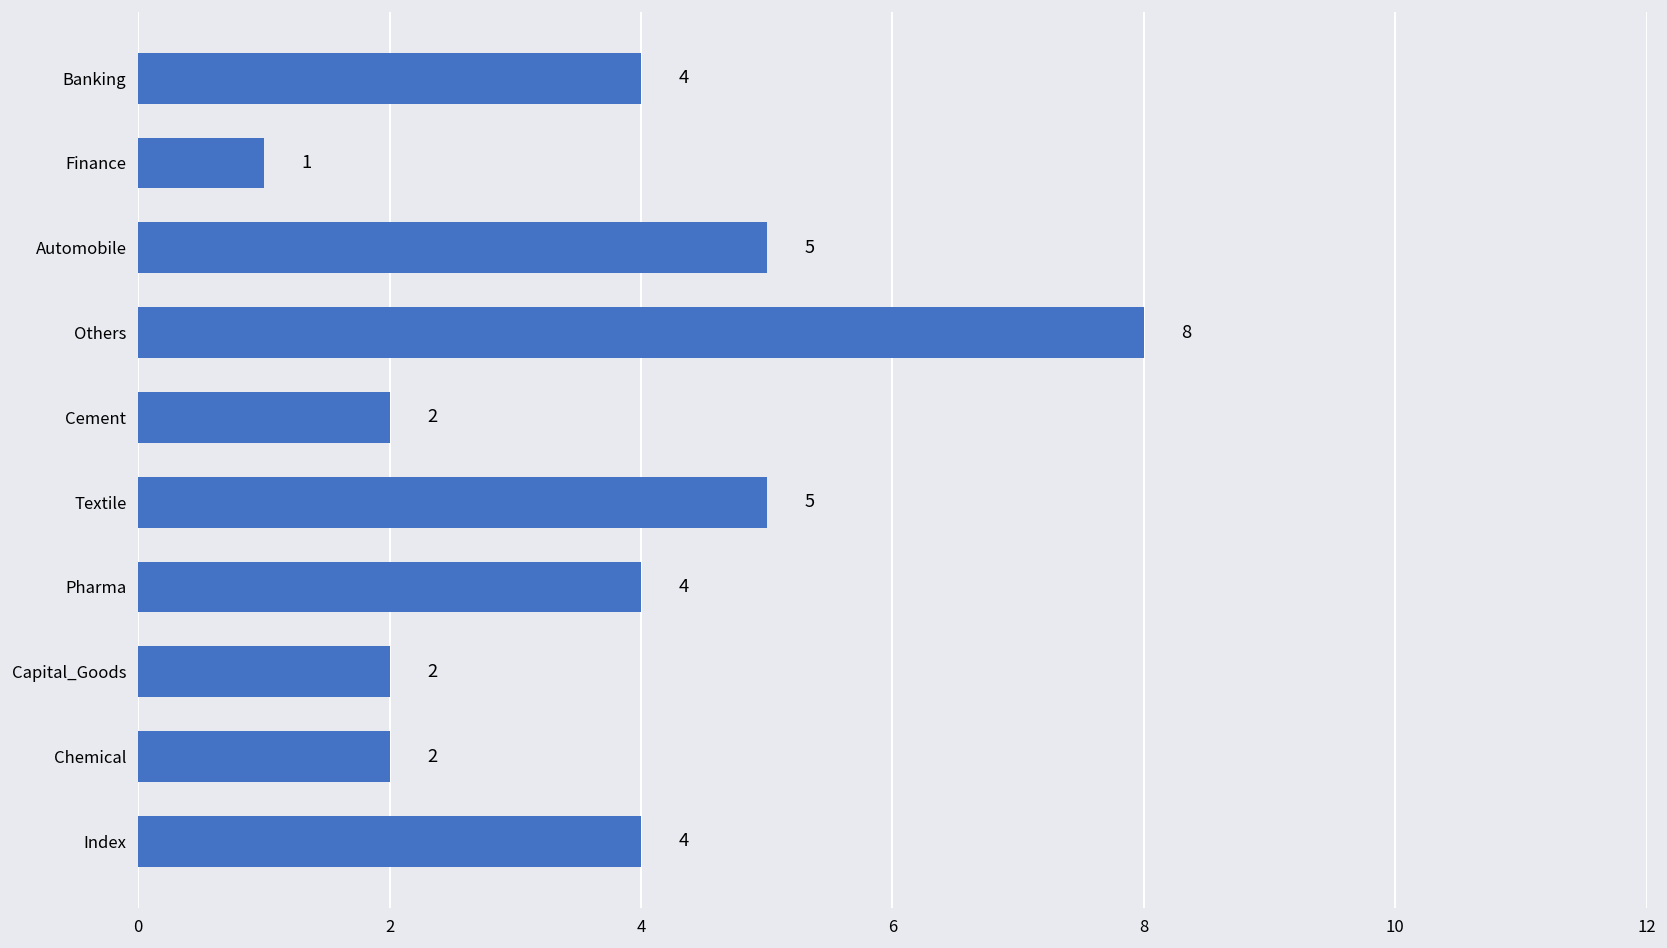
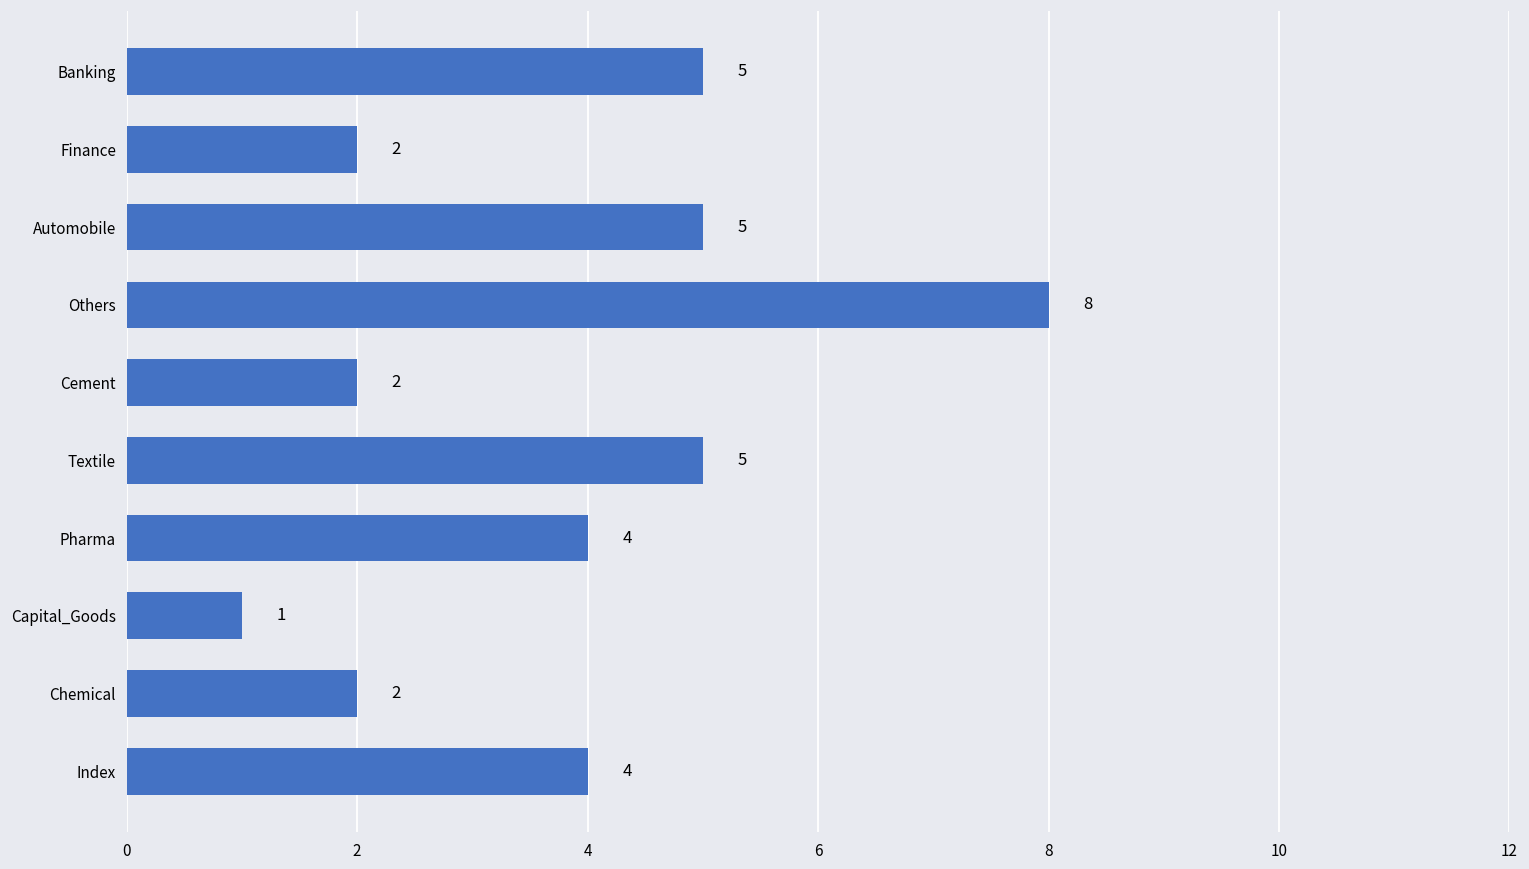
Banking: 4 -> 5
Finance: 1 -> 2
Capital_Goods: 2 -> 1
